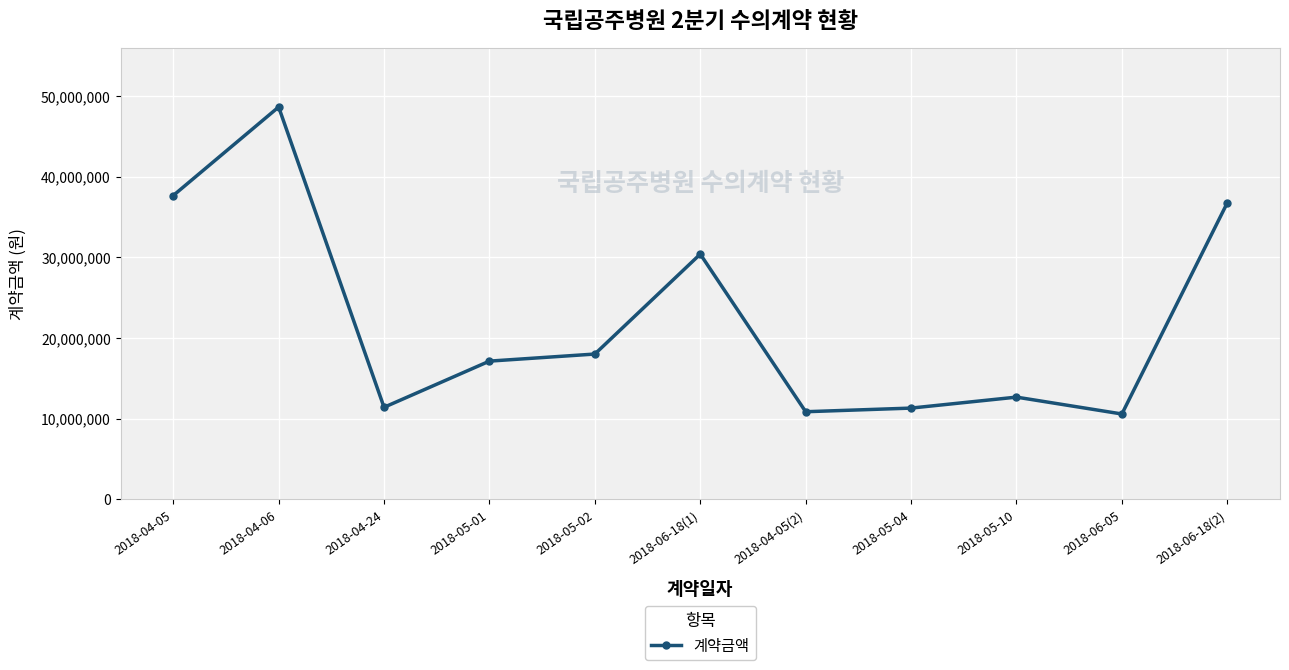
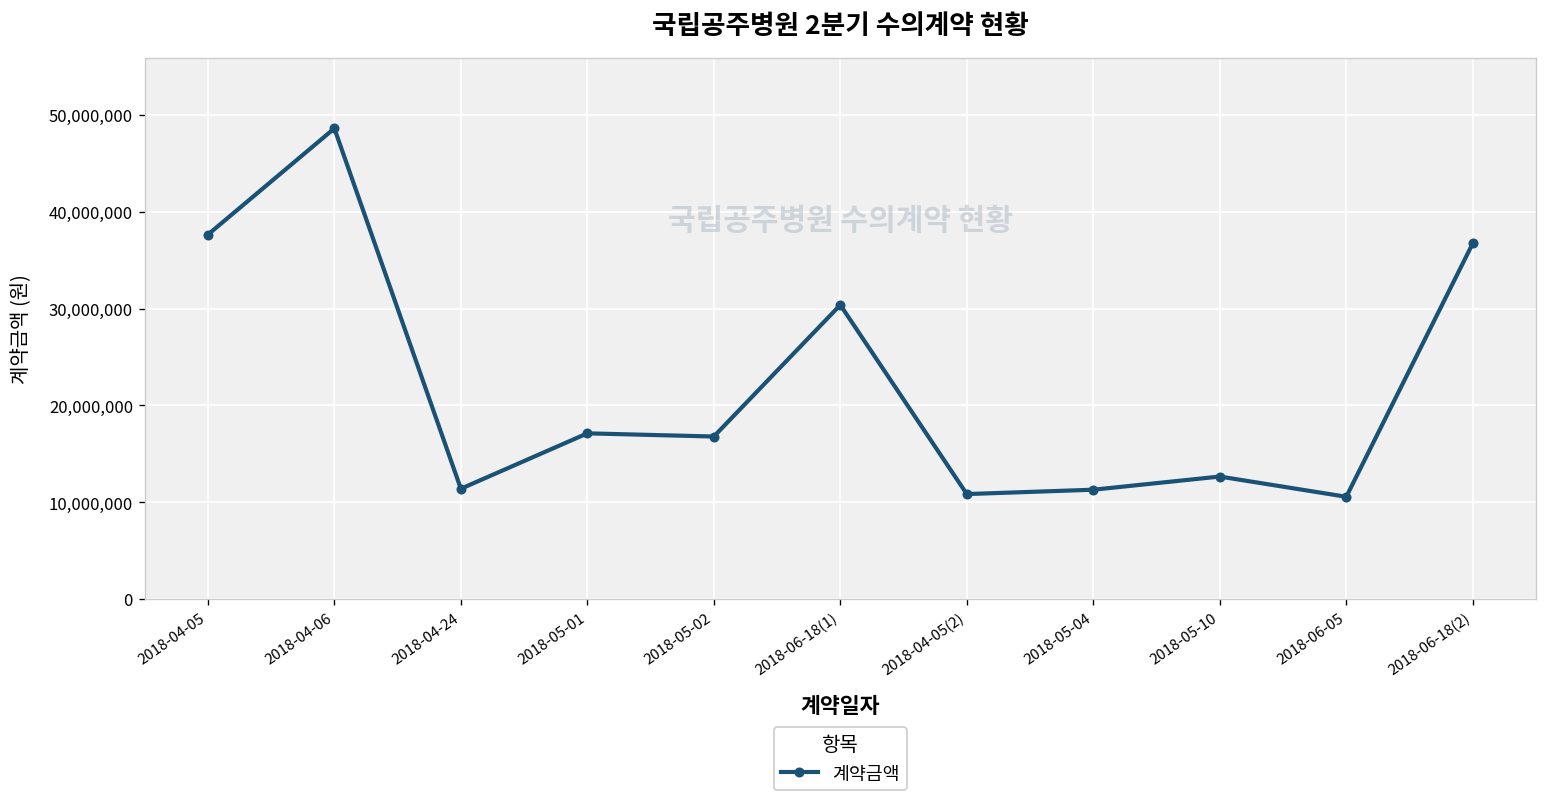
2018-05-02: 18,000,000 -> 17,000,000
